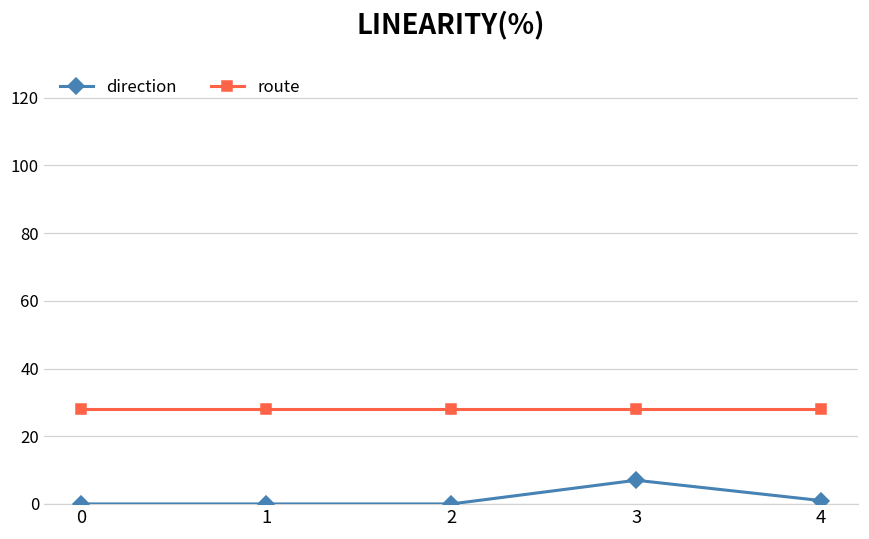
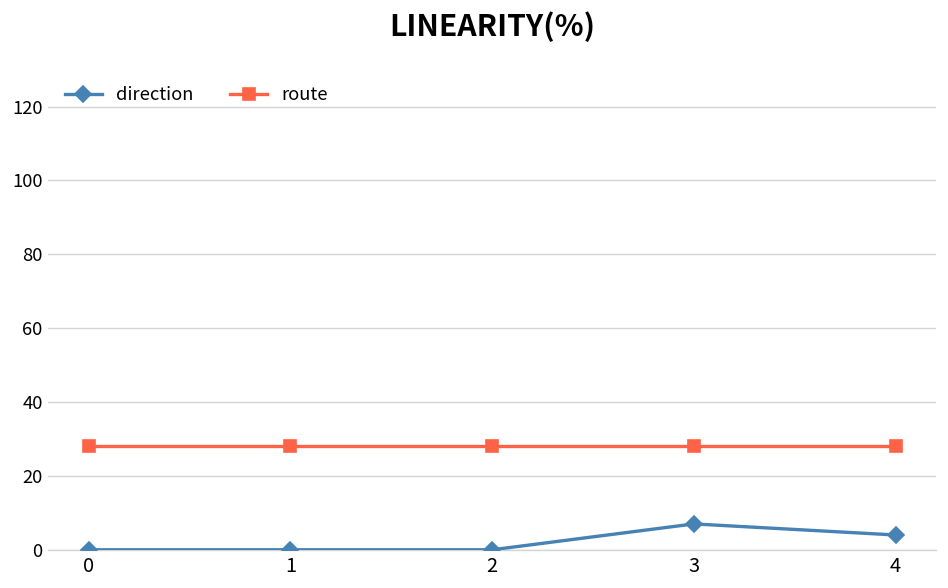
direction, 4: 1 -> 4
